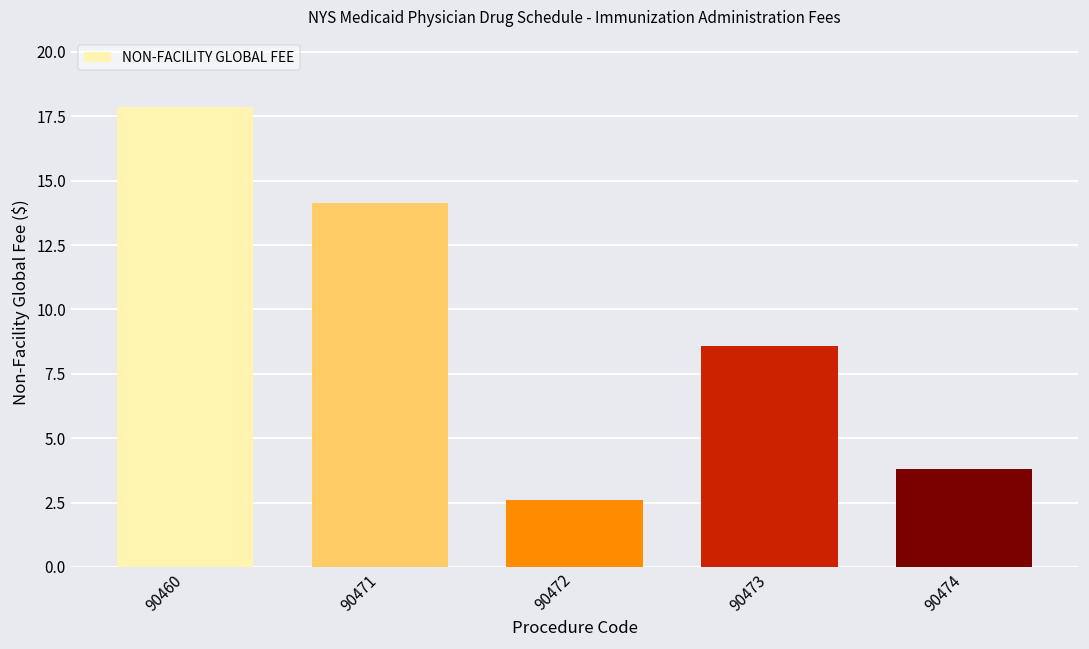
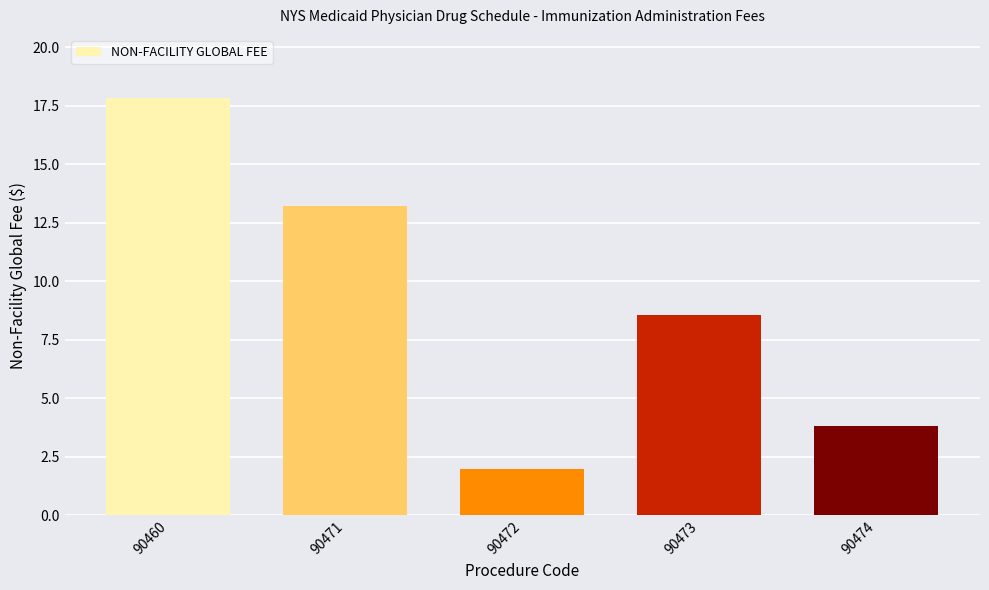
90471: 14.1 -> 13.2
90472: 2.6 -> 2.0
